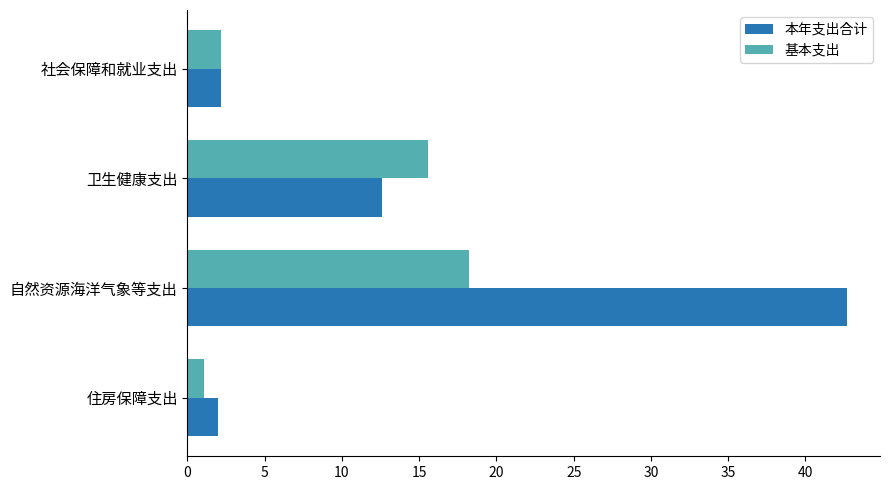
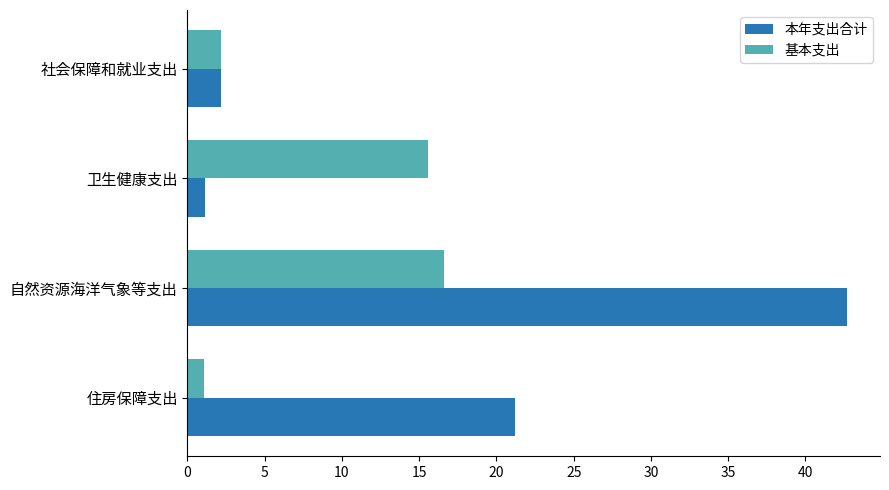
本年支出合计, 卫生健康支出: 12.6 -> 1.2
基本支出, 自然资源海洋气象等支出: 18.3 -> 16.6
本年支出合计, 住房保障支出: 2.0 -> 21.2
